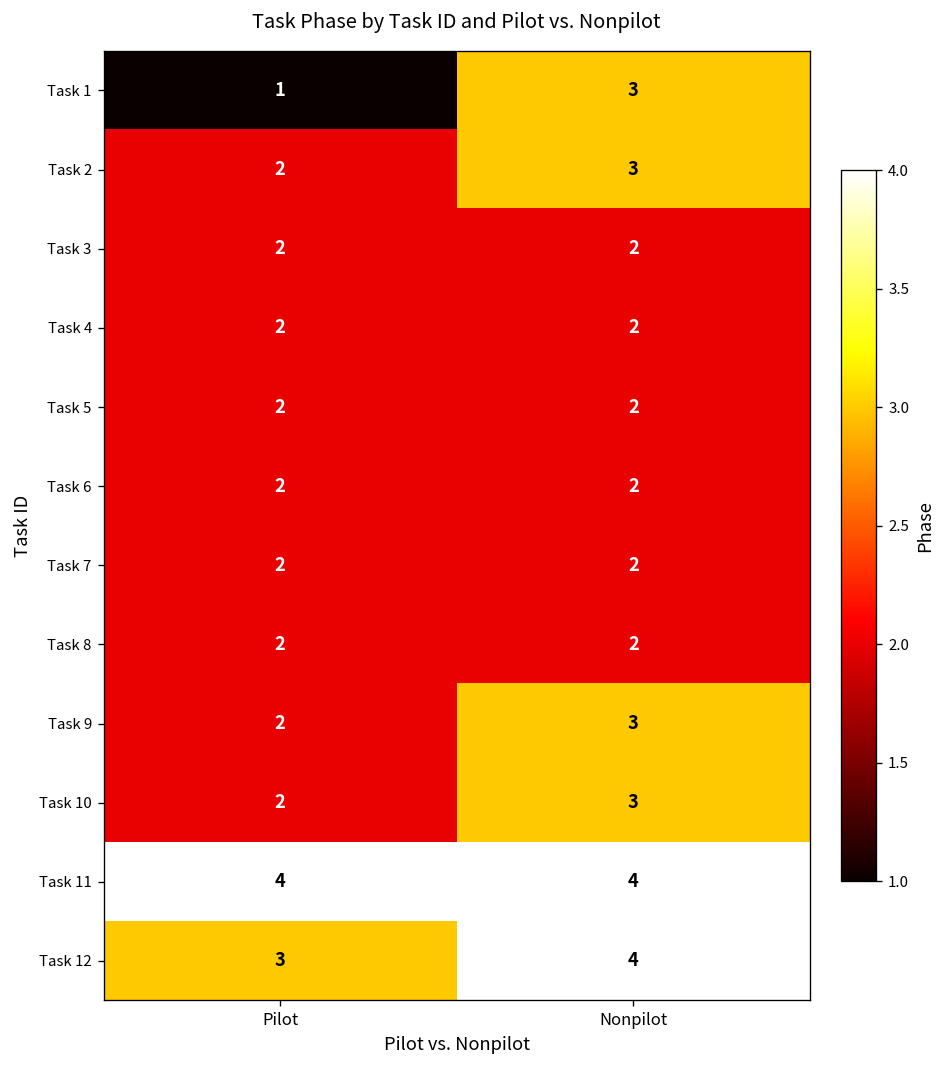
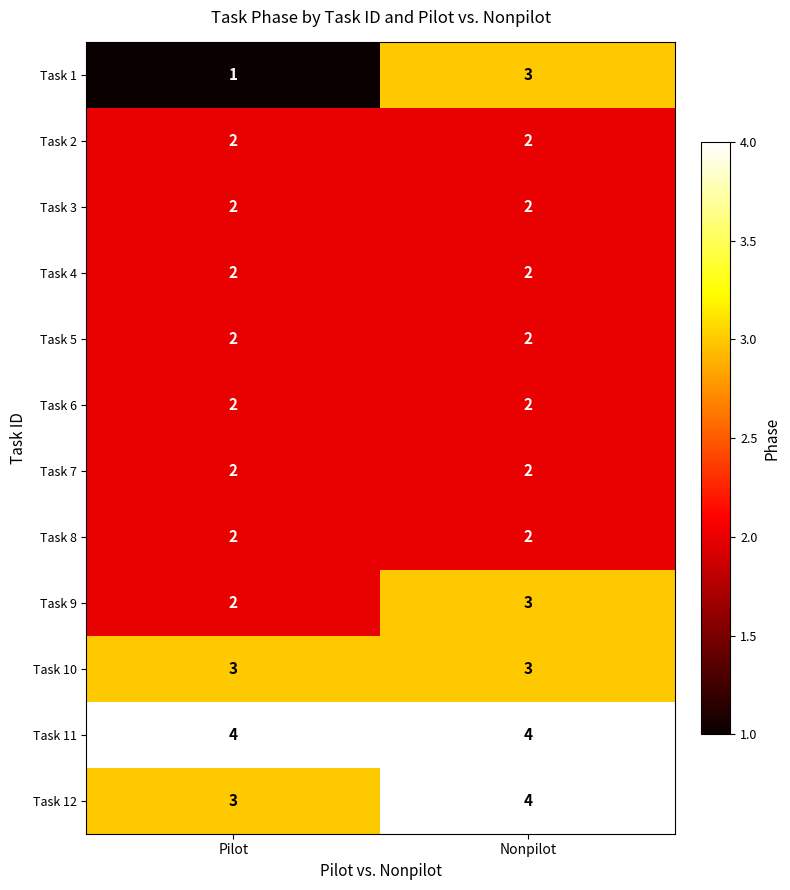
Task 2, Nonpilot: 3 -> 2
Task 10, Pilot: 2 -> 3
